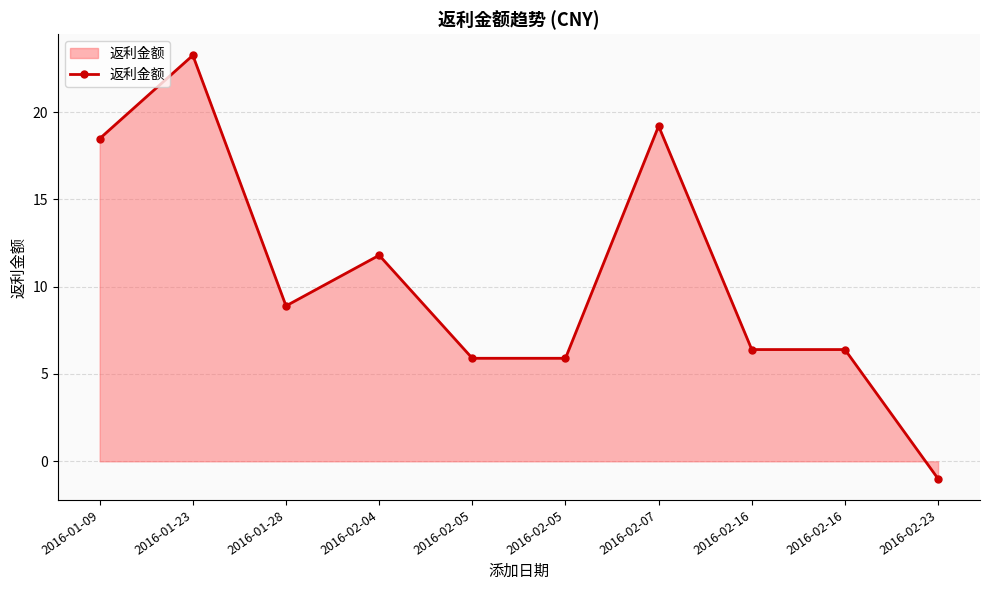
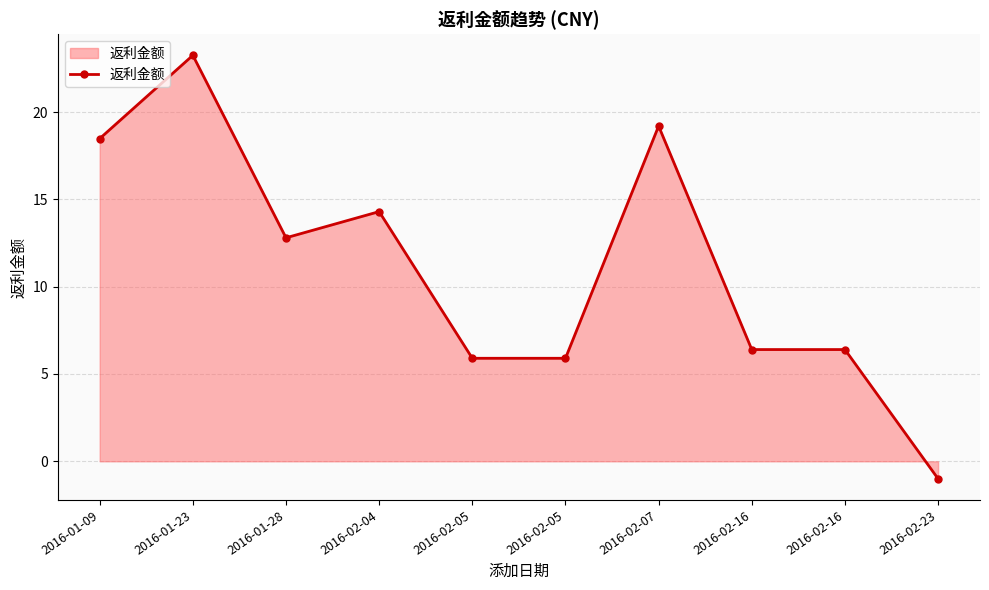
返利金额, 2016-01-28: 8.9 -> 12.8
返利金额, 2016-02-04: 11.8 -> 14.3
